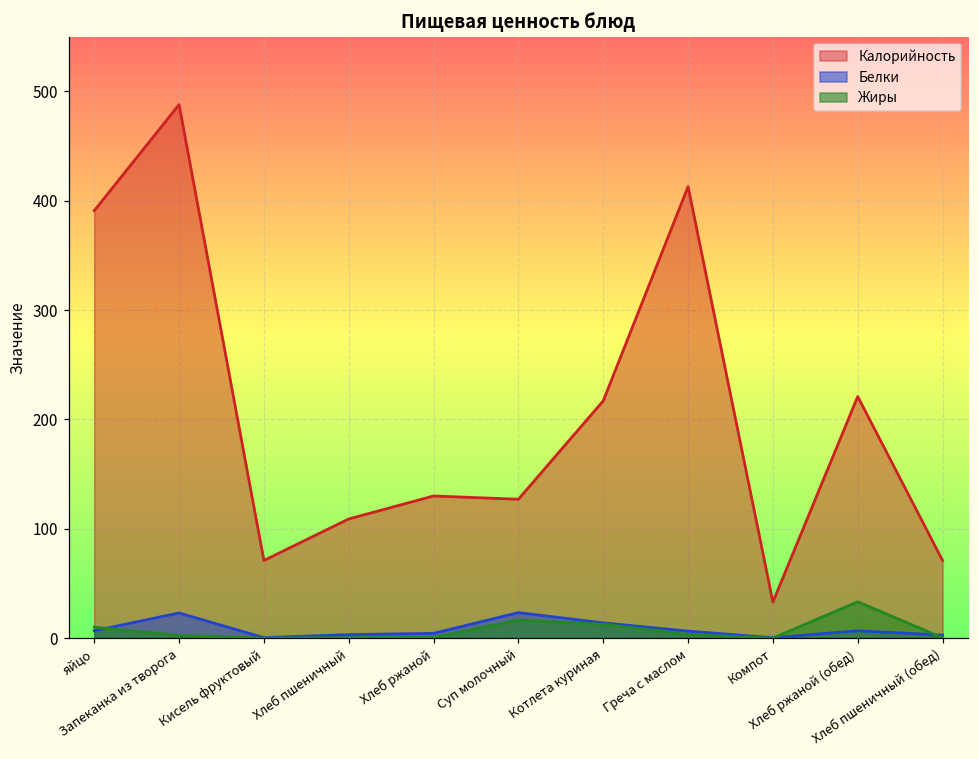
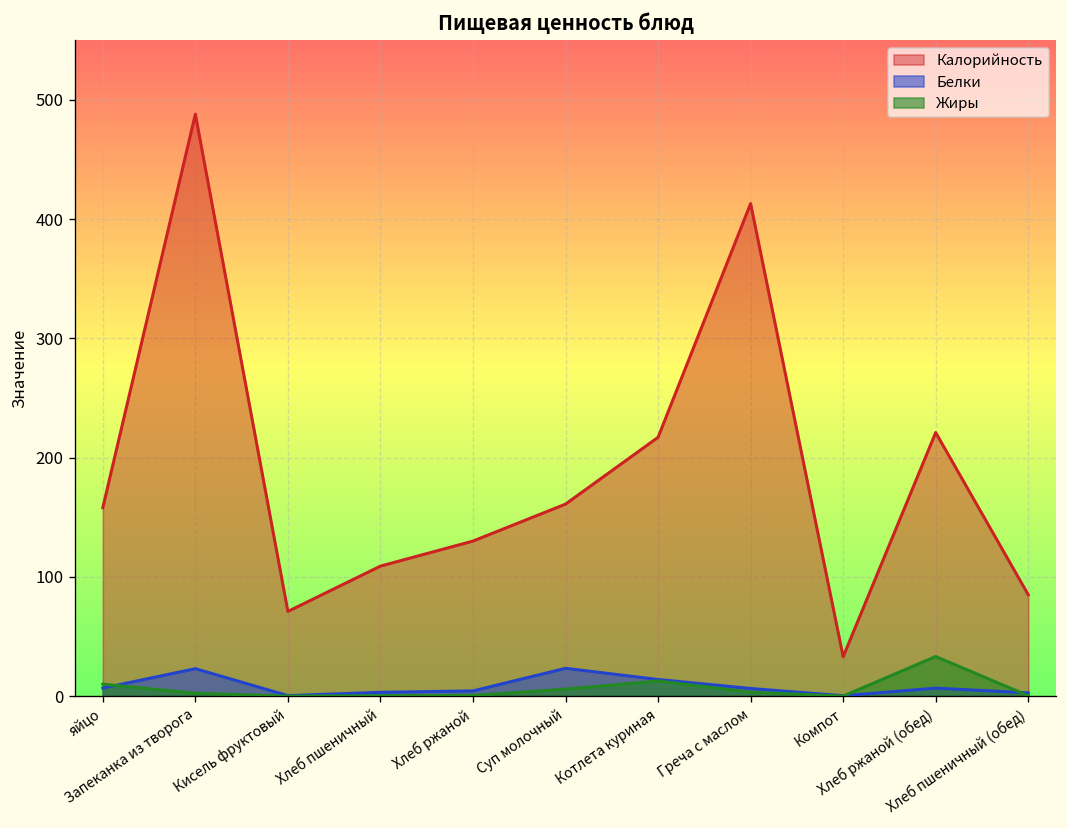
Калорийность, яйцо: 390 -> 160
Калорийность, Суп молочный: 130 -> 160
Жиры, Суп молочный: 20 -> 10
Калорийность, Хлеб пшеничный (обед): 70 -> 90
